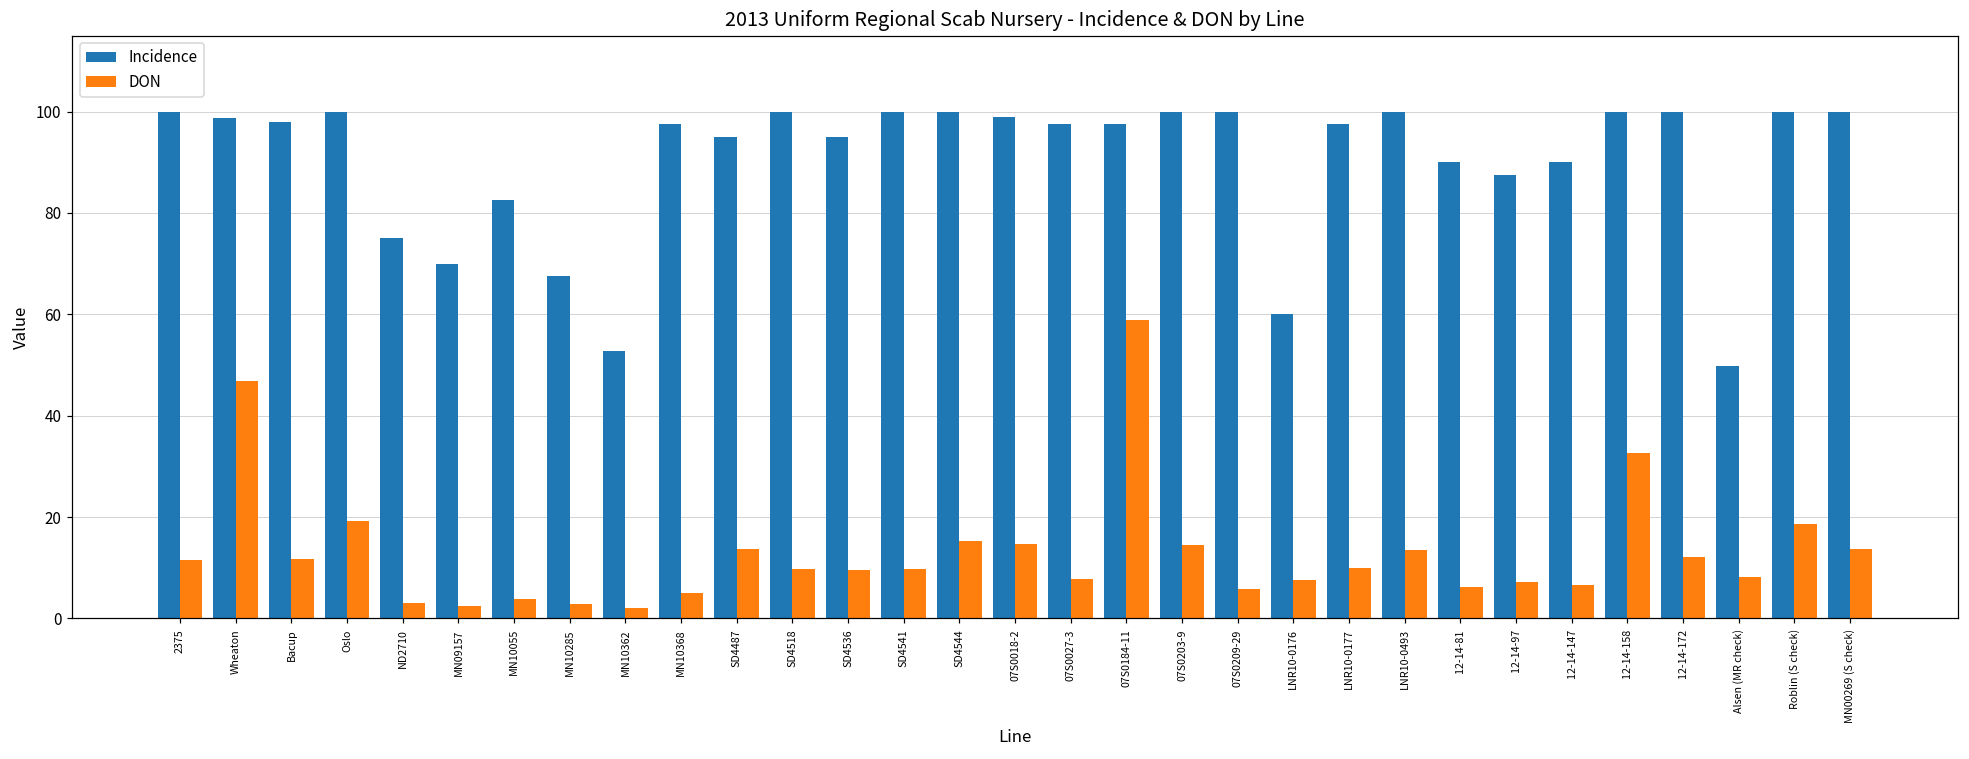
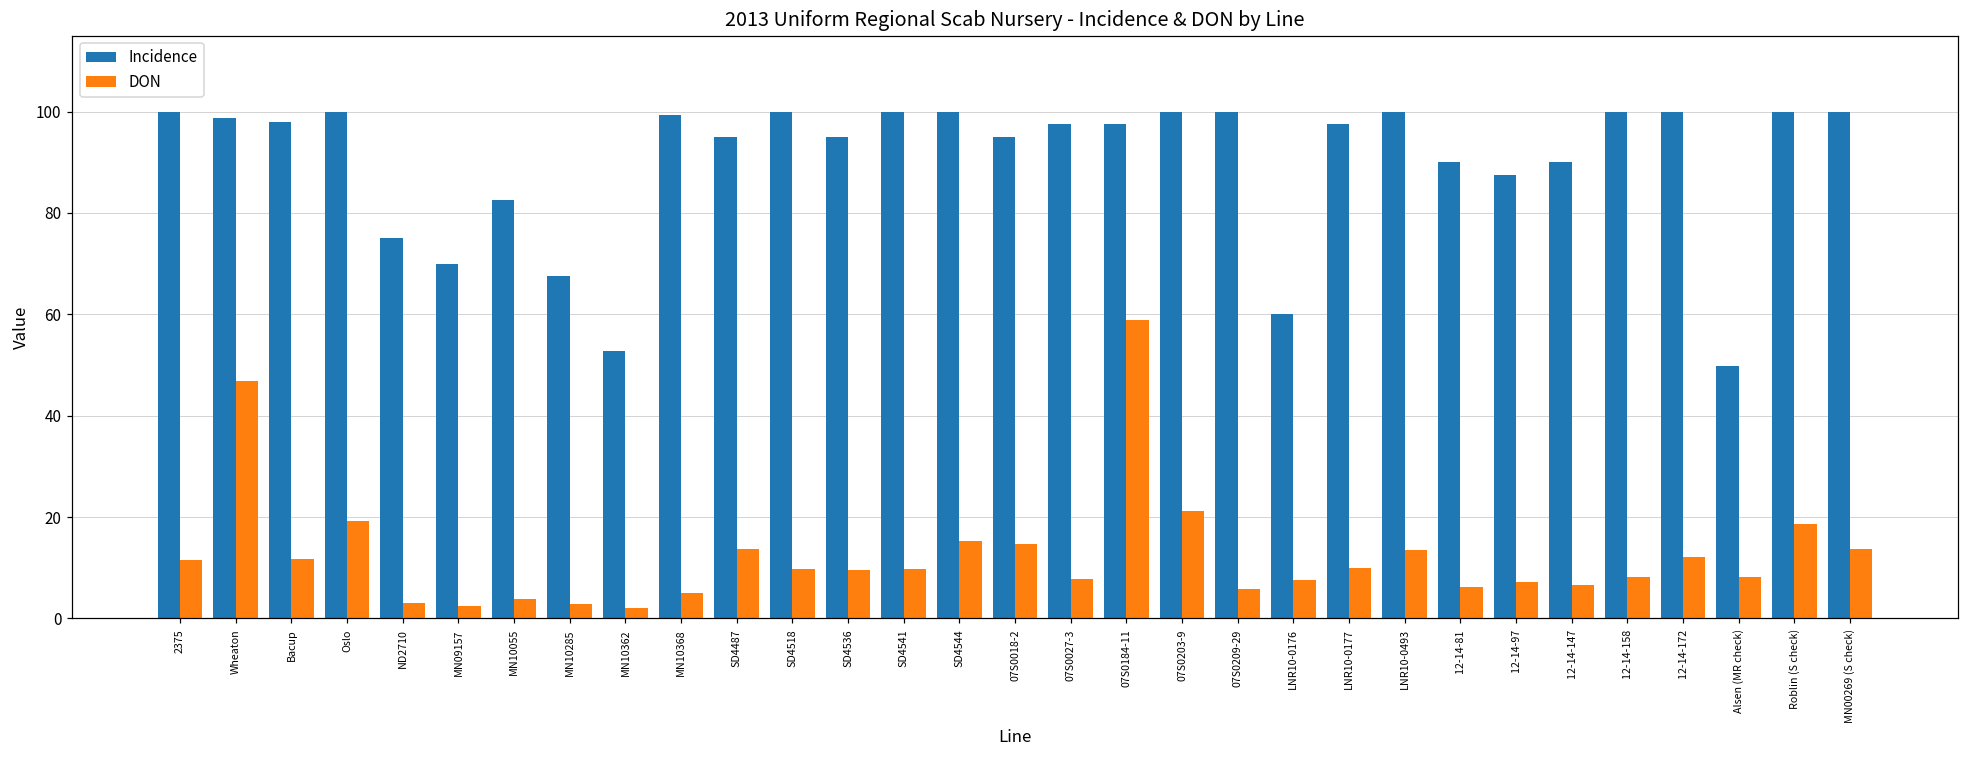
Incidence, MN10368: 98 -> 99
Incidence, 07S0018-2: 99 -> 95
DON, 07S0203-9: 14 -> 21
DON, 12-14-158: 33 -> 8
